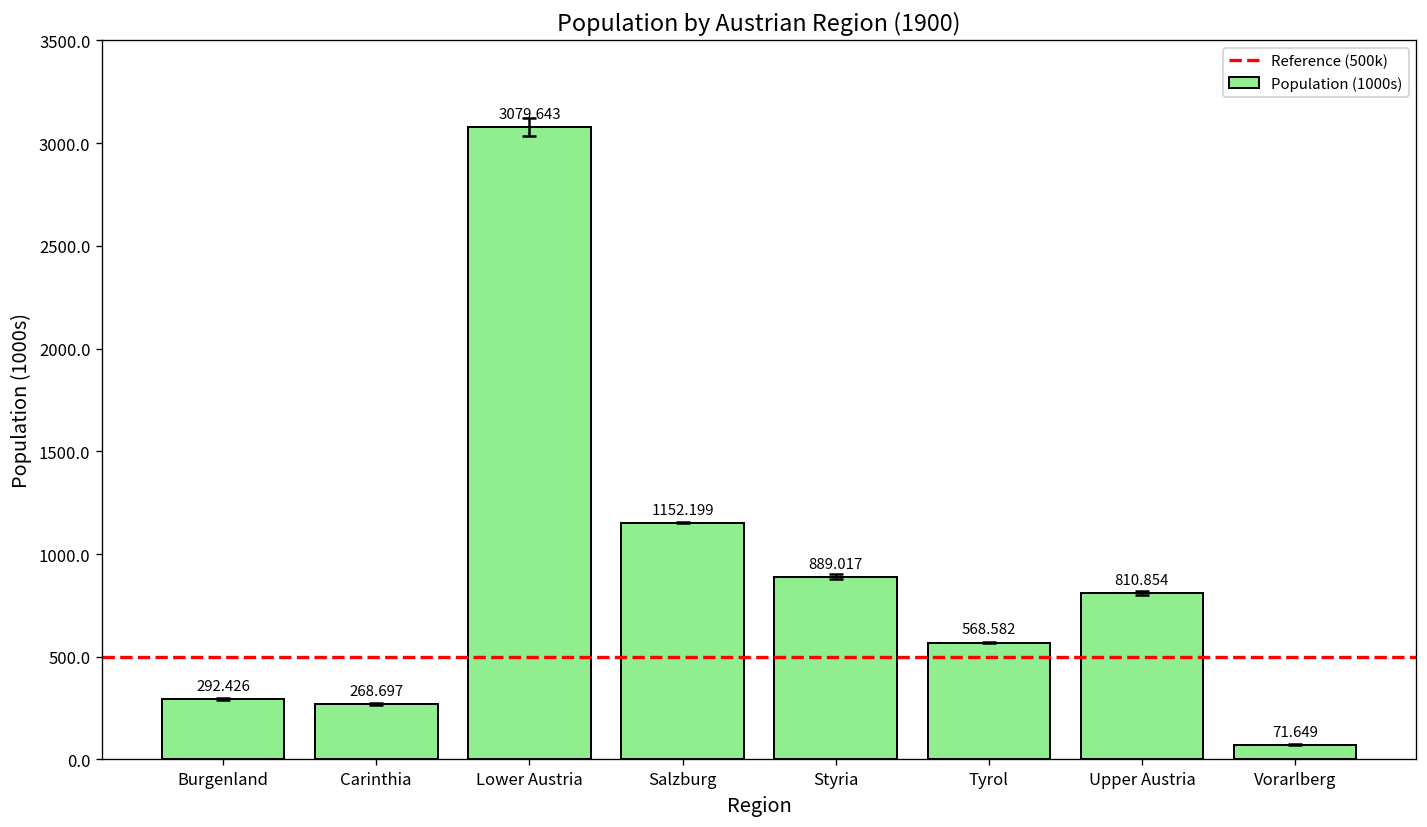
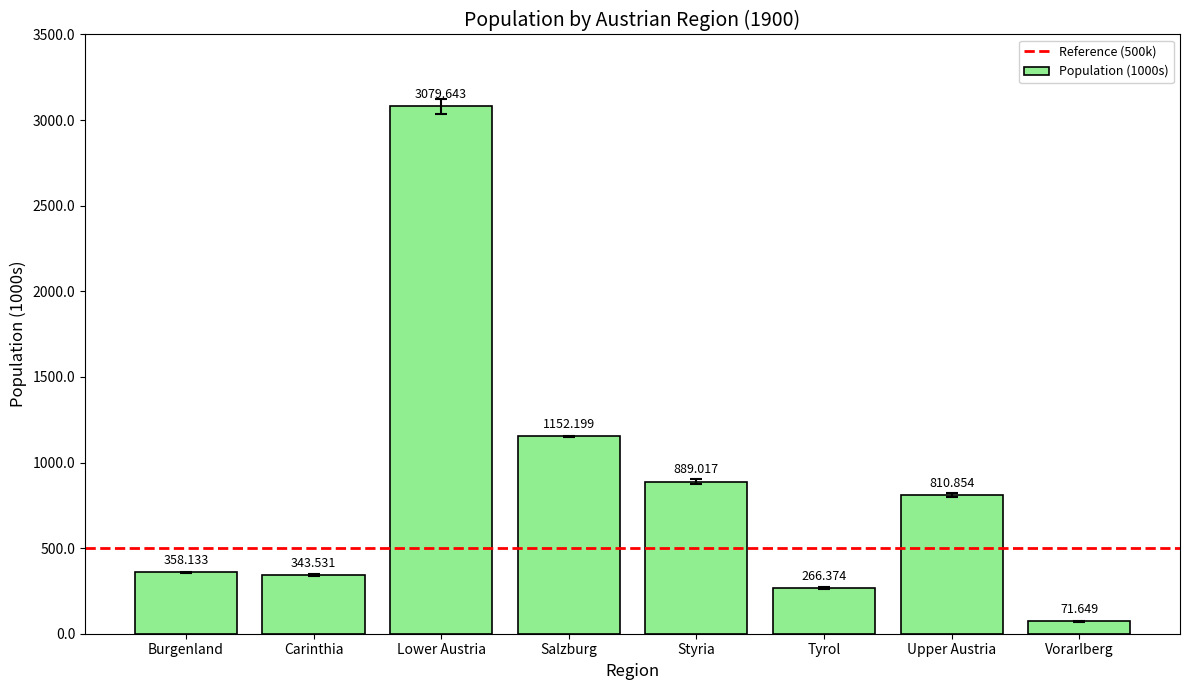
Population (1000s), Burgenland: 292.426 -> 358.133
Population (1000s), Carinthia: 268.697 -> 343.531
Population (1000s), Tyrol: 568.582 -> 266.374
